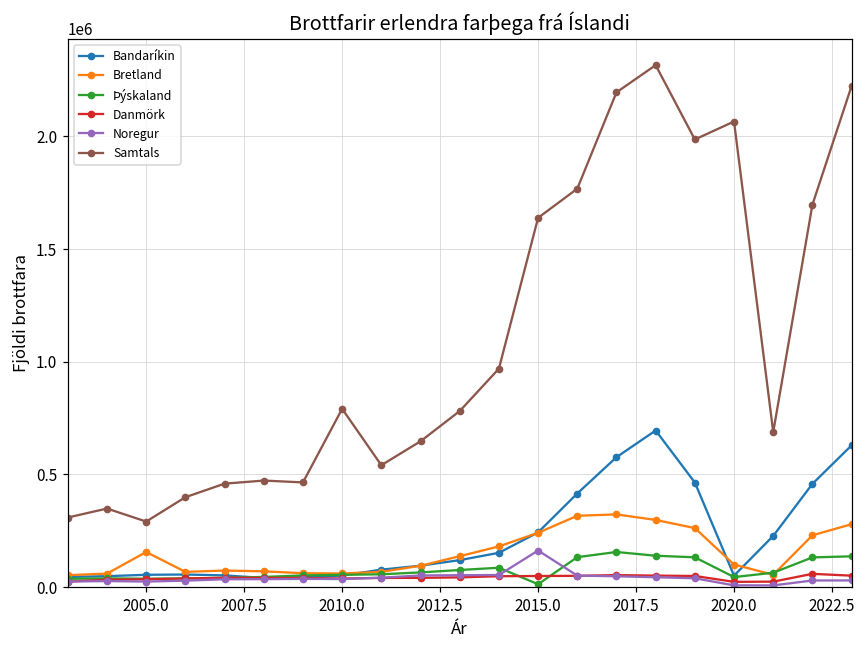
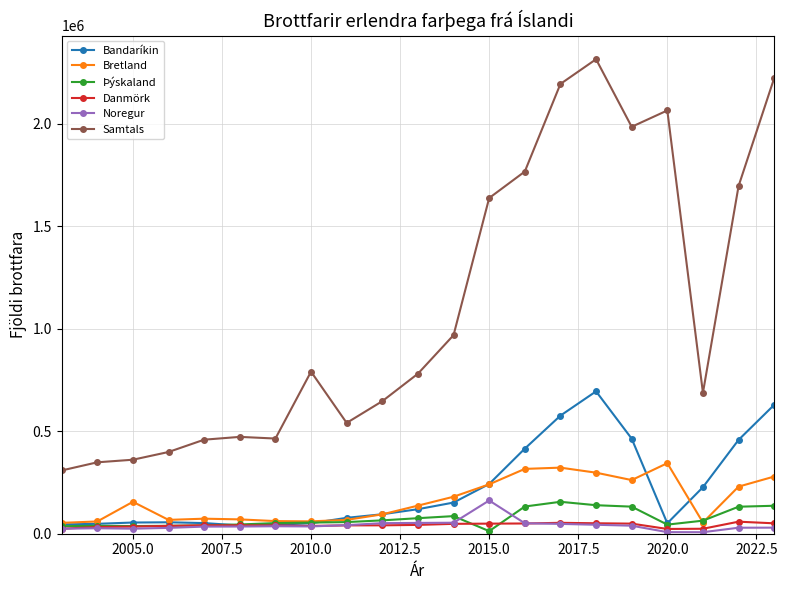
Samtals, 2005.0: 290000 -> 360000
Bretland, 2020.0: 100000 -> 340000
